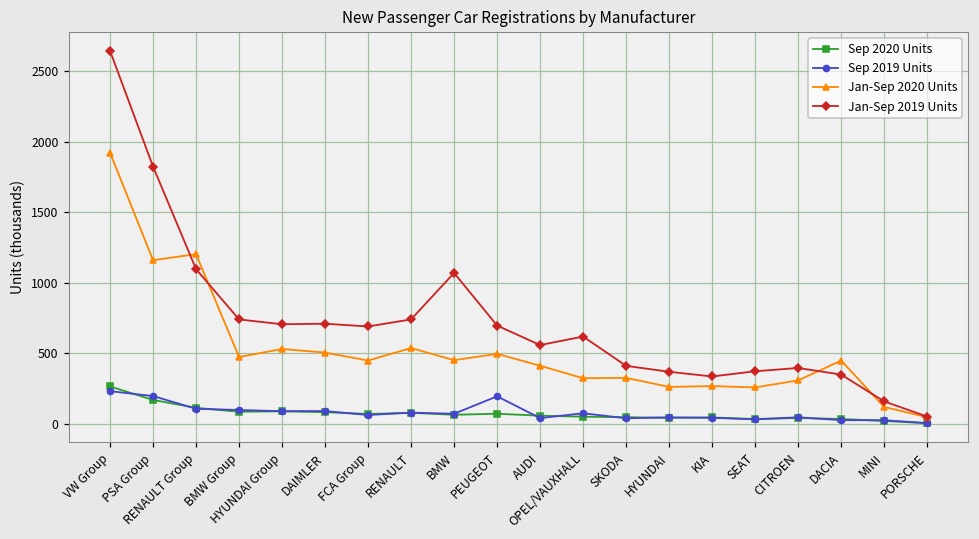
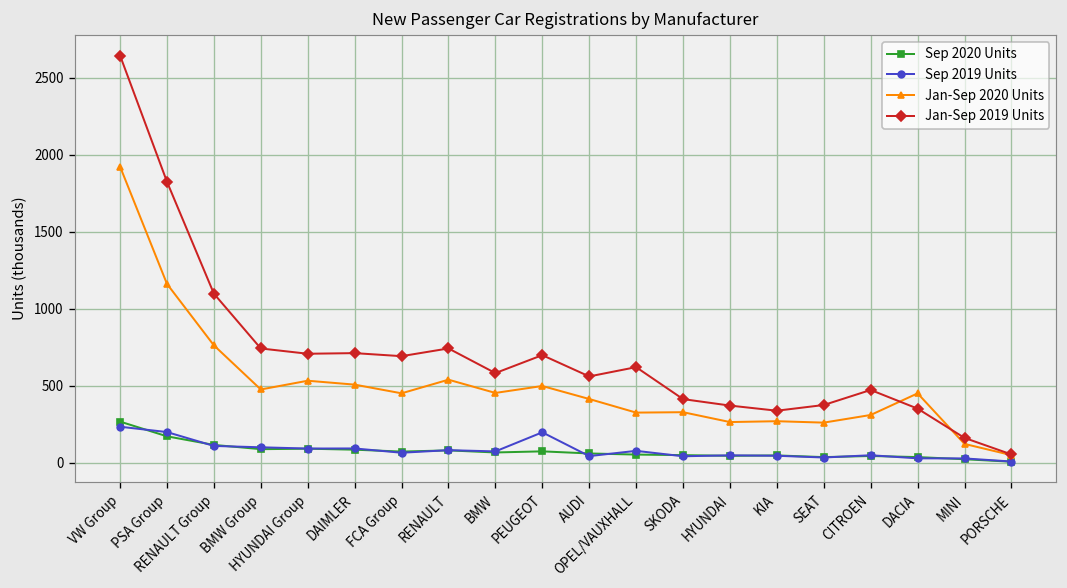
Jan-Sep 2020 Units, RENAULT Group: 1200 -> 760
Jan-Sep 2019 Units, BMW: 1070 -> 580
Jan-Sep 2019 Units, CITROEN: 400 -> 470
